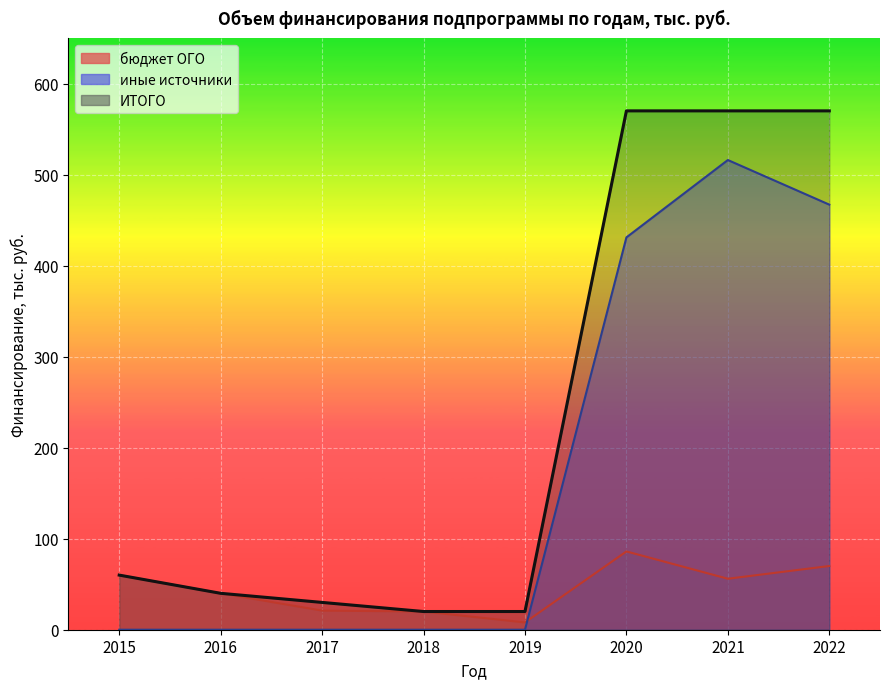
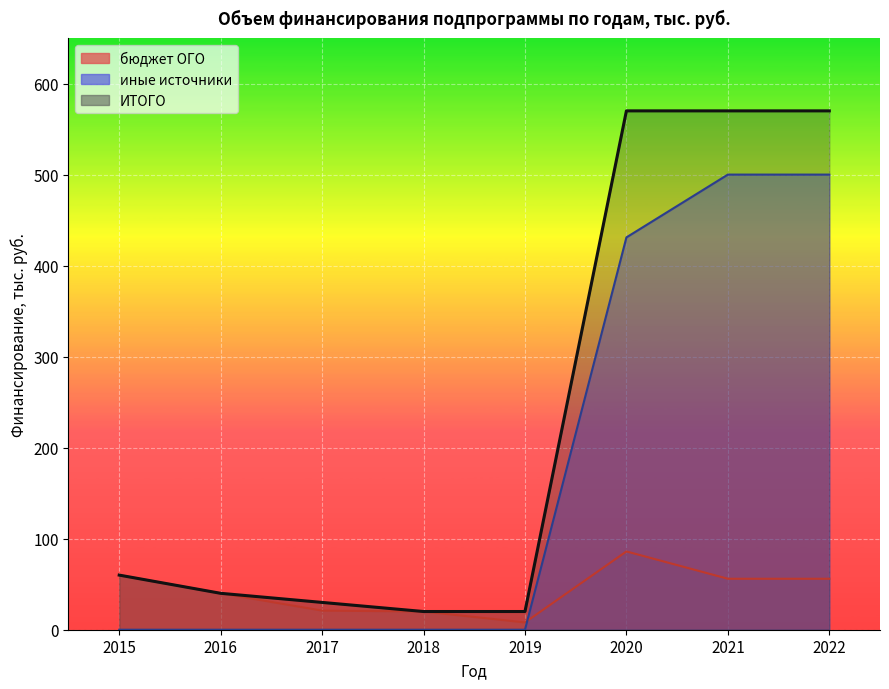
иные источники, 2021: 520 -> 500
бюджет ОГО, 2022: 70 -> 60
иные источники, 2022: 470 -> 500
